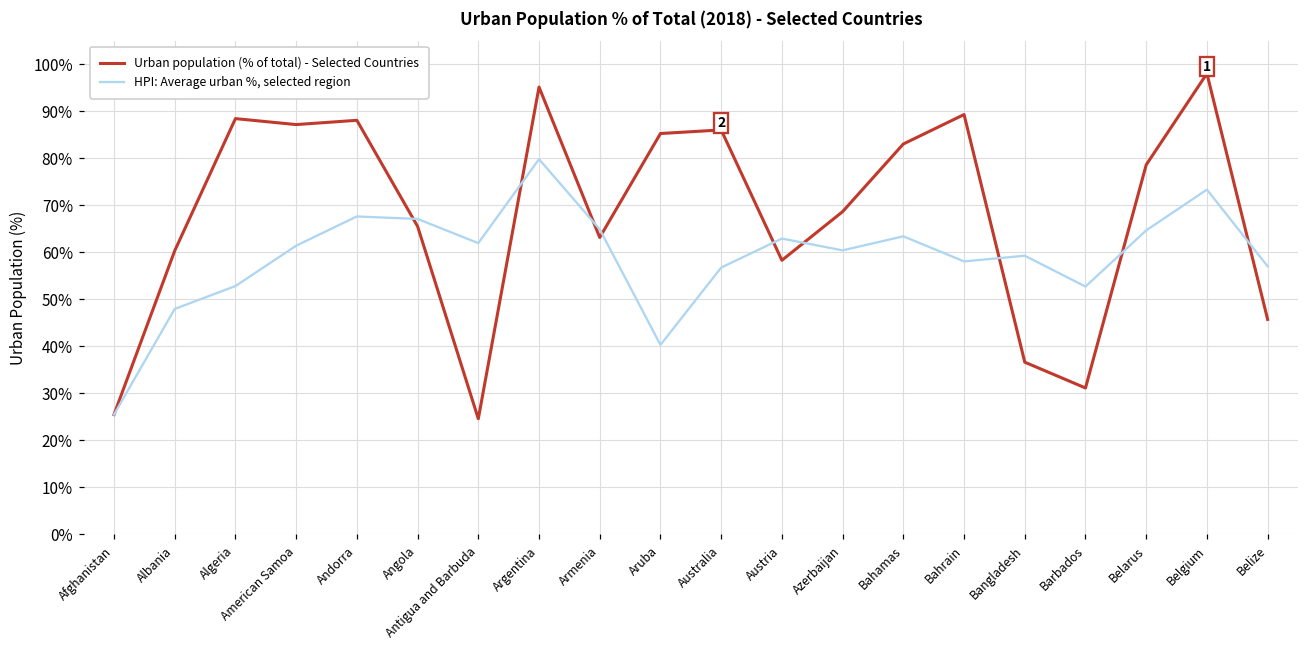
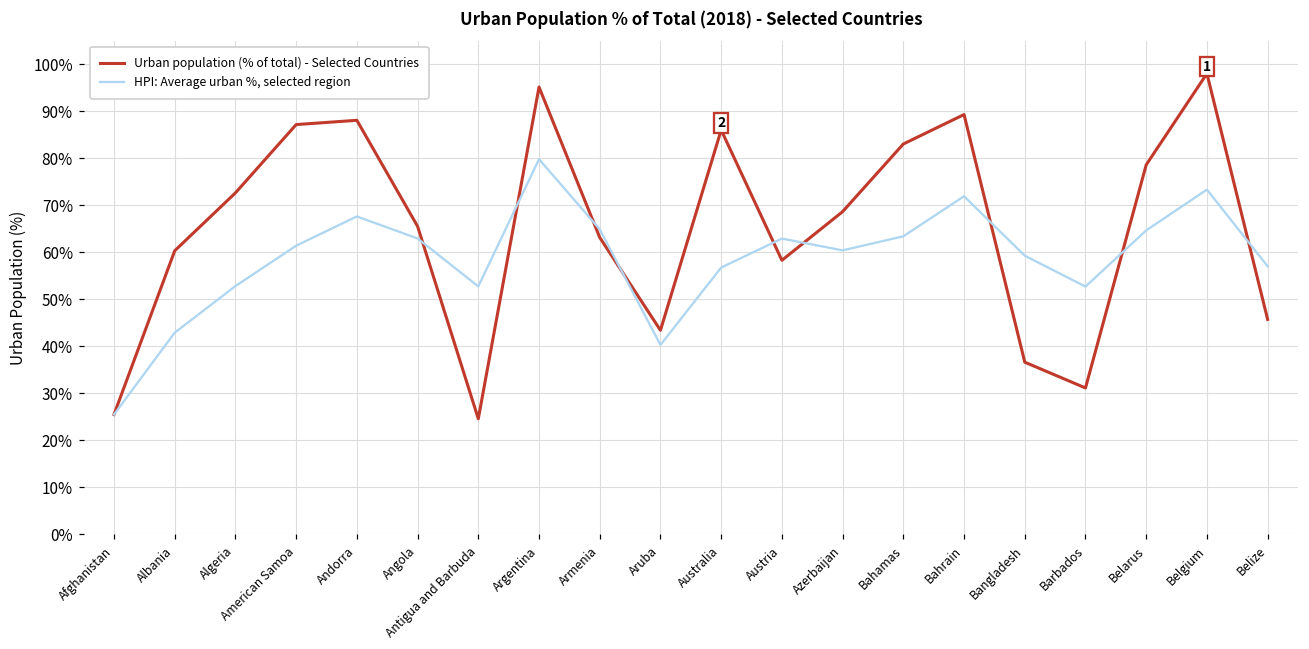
HPI: Average urban %, selected region, Albania: 48% -> 43%
Urban population (% of total) - Selected Countries, Algeria: 88% -> 73%
HPI: Average urban %, selected region, Angola: 67% -> 63%
HPI: Average urban %, selected region, Antigua and Barbuda: 62% -> 53%
Urban population (% of total) - Selected Countries, Aruba: 85% -> 43%
HPI: Average urban %, selected region, Bahrain: 58% -> 72%
